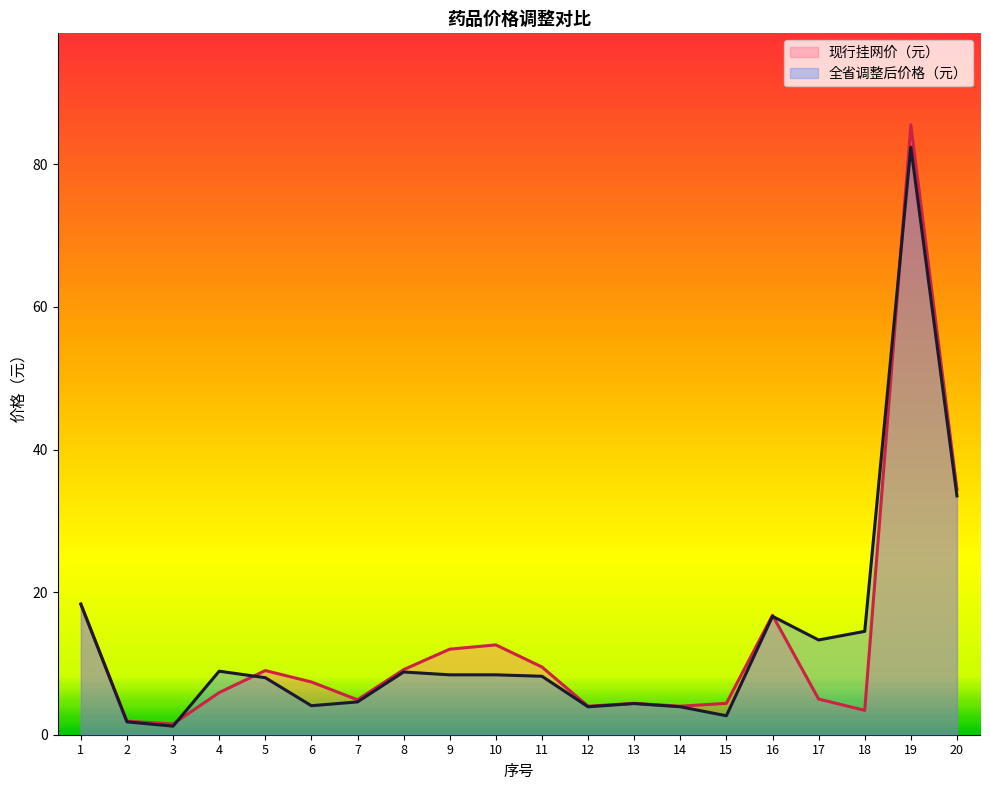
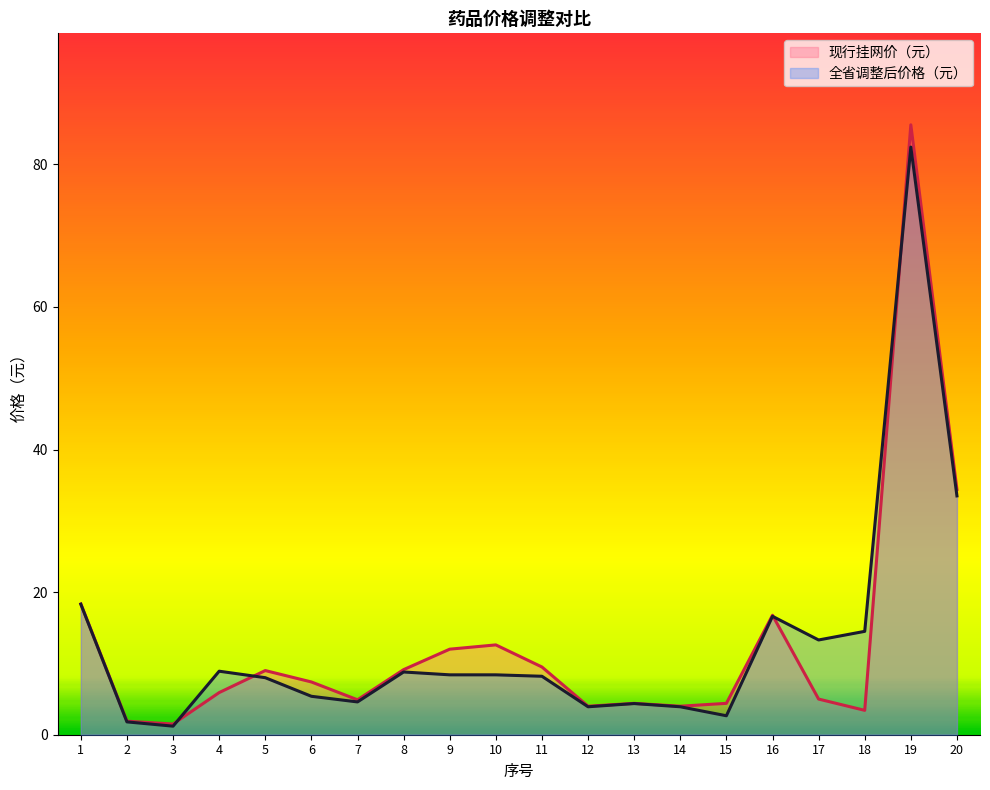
全省调整后价格（元）, 6: 4 -> 5
